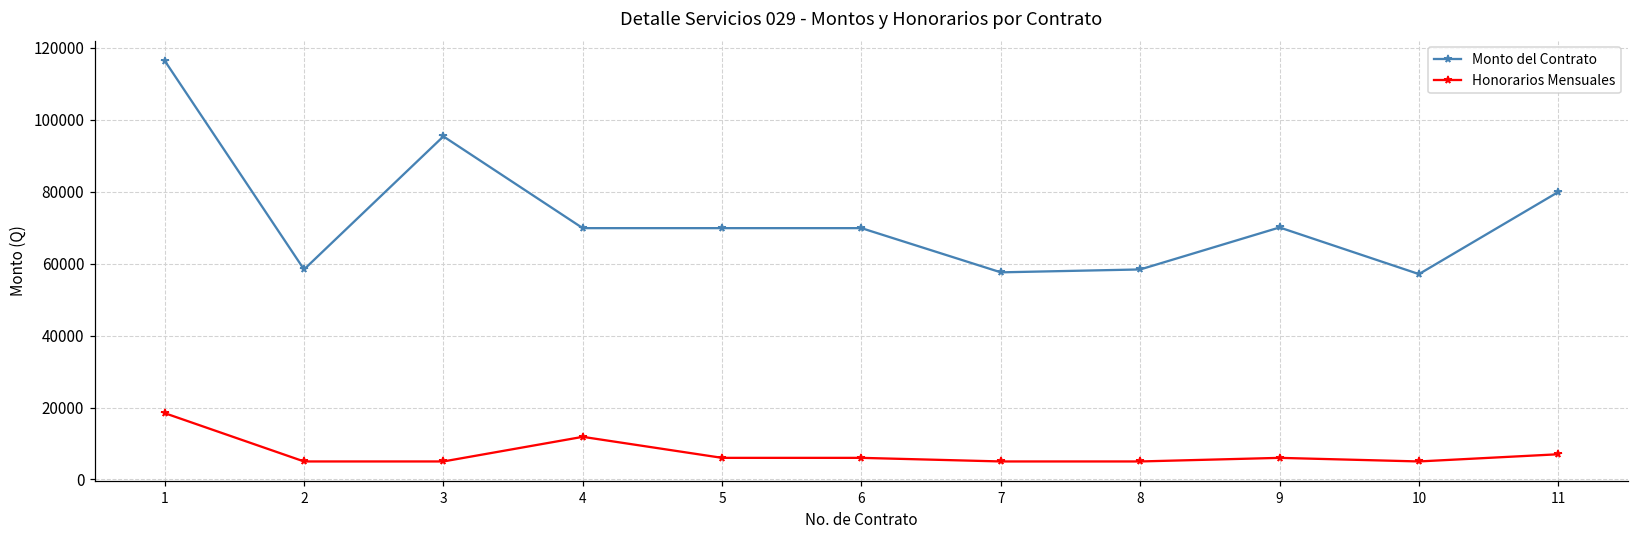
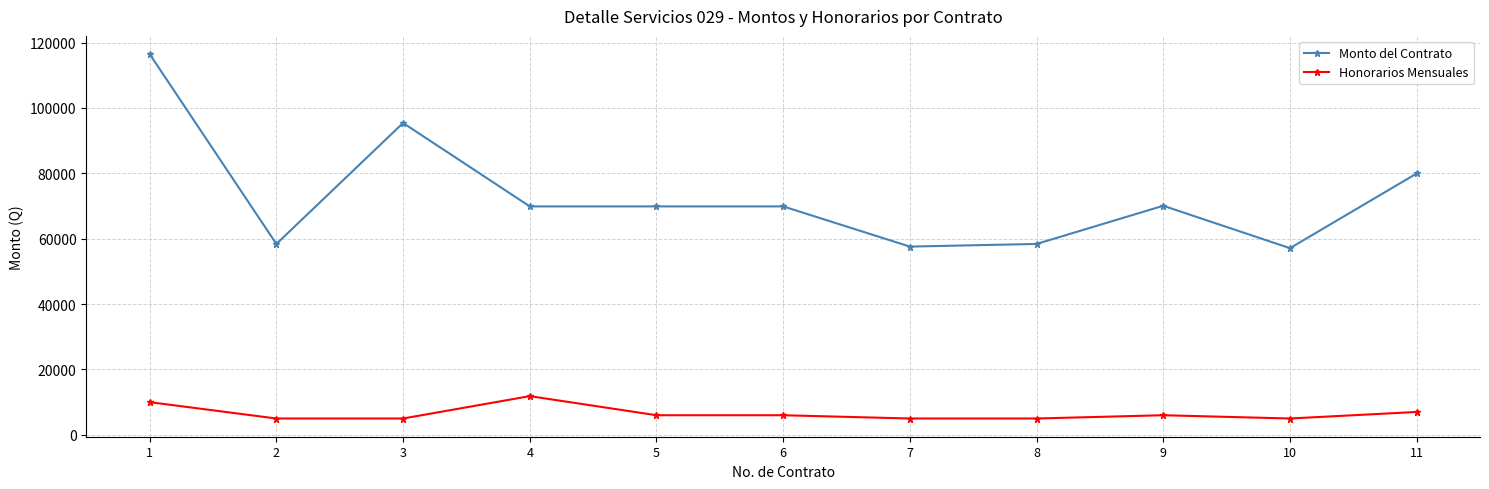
Honorarios Mensuales, 1: 18000 -> 10000
